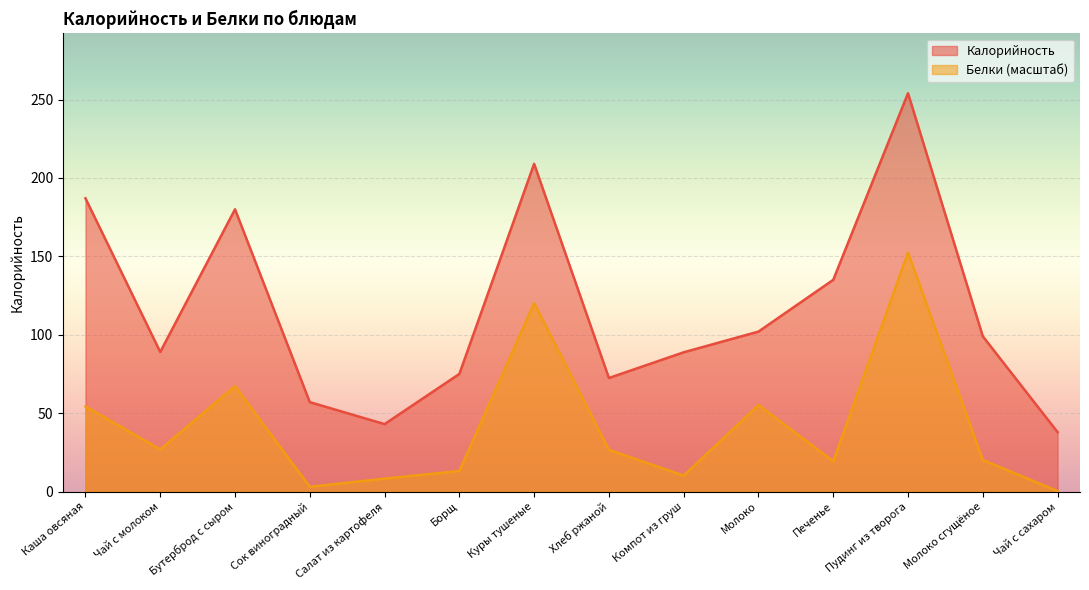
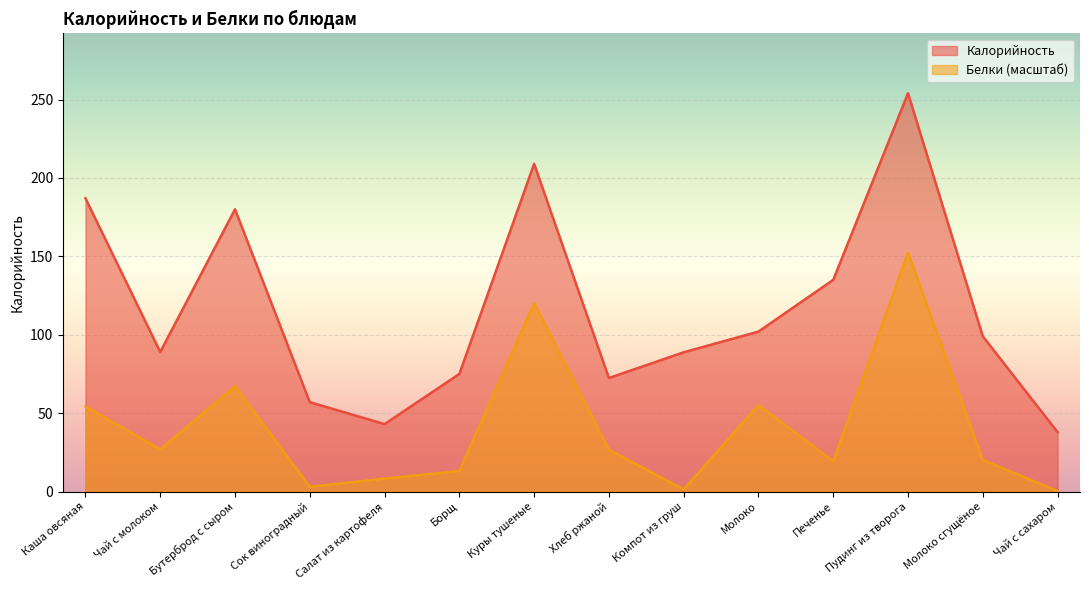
Белки (масштаб), Компот из груш: 10 -> 1
